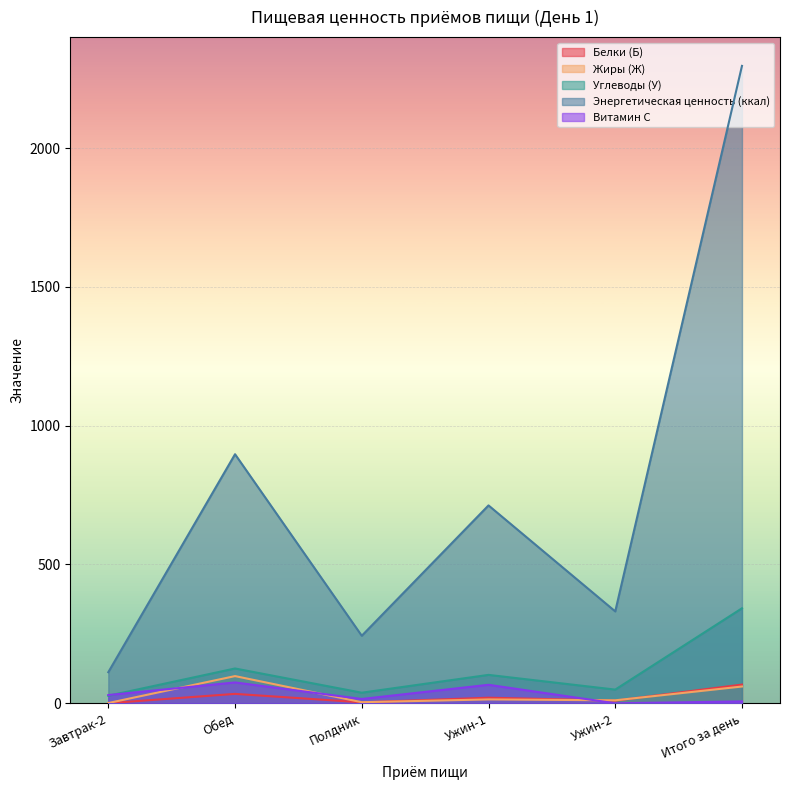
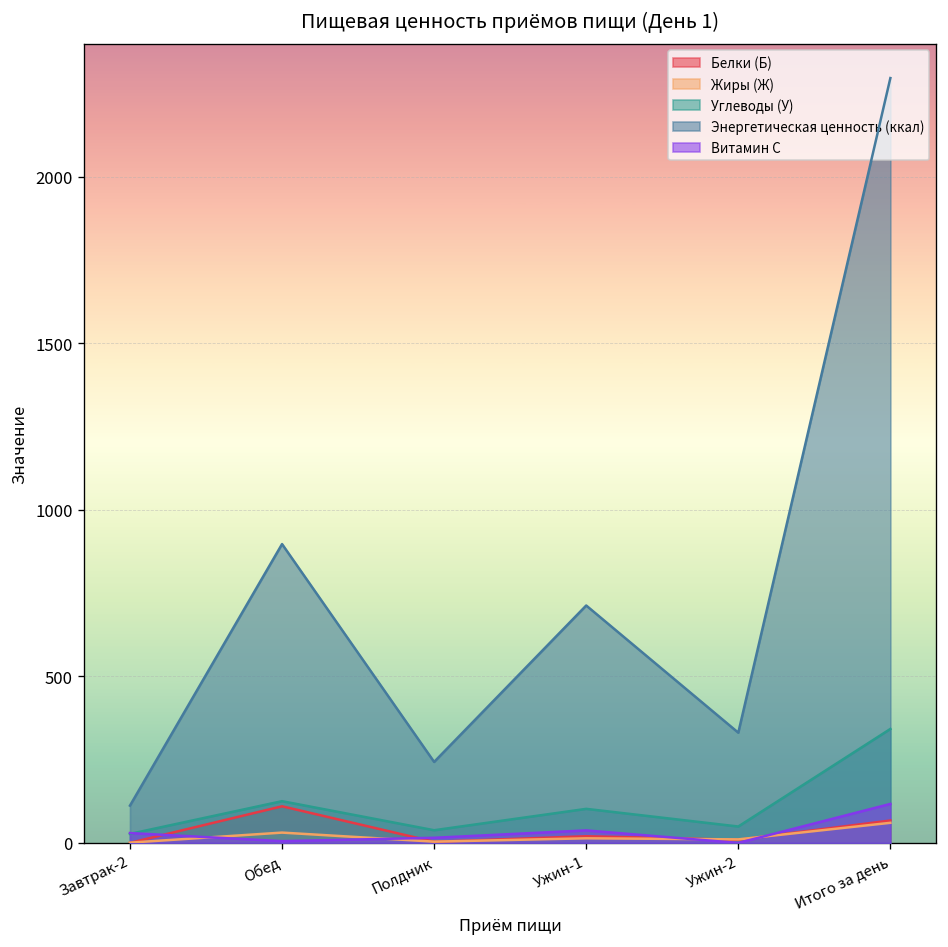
Белки (Б), Обед: 30 -> 110
Жиры (Ж), Обед: 100 -> 30
Витамин С, Обед: 80 -> 10
Витамин С, Ужин-1: 70 -> 40
Витамин С, Итого за день: 10 -> 120
